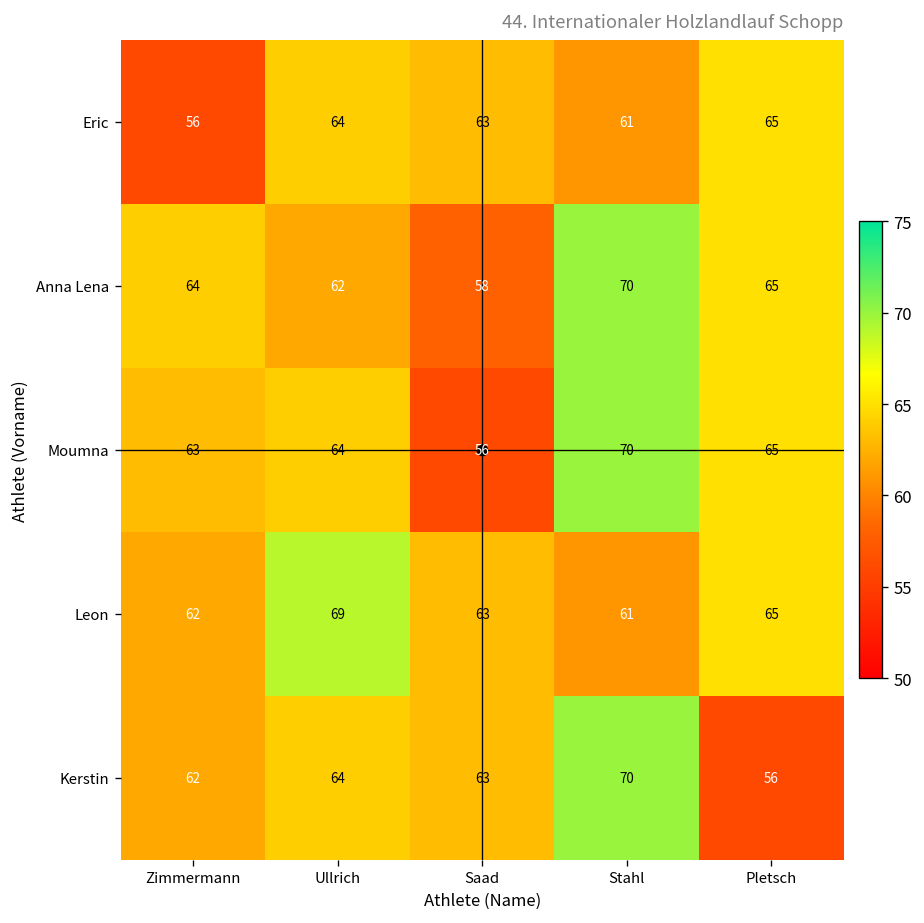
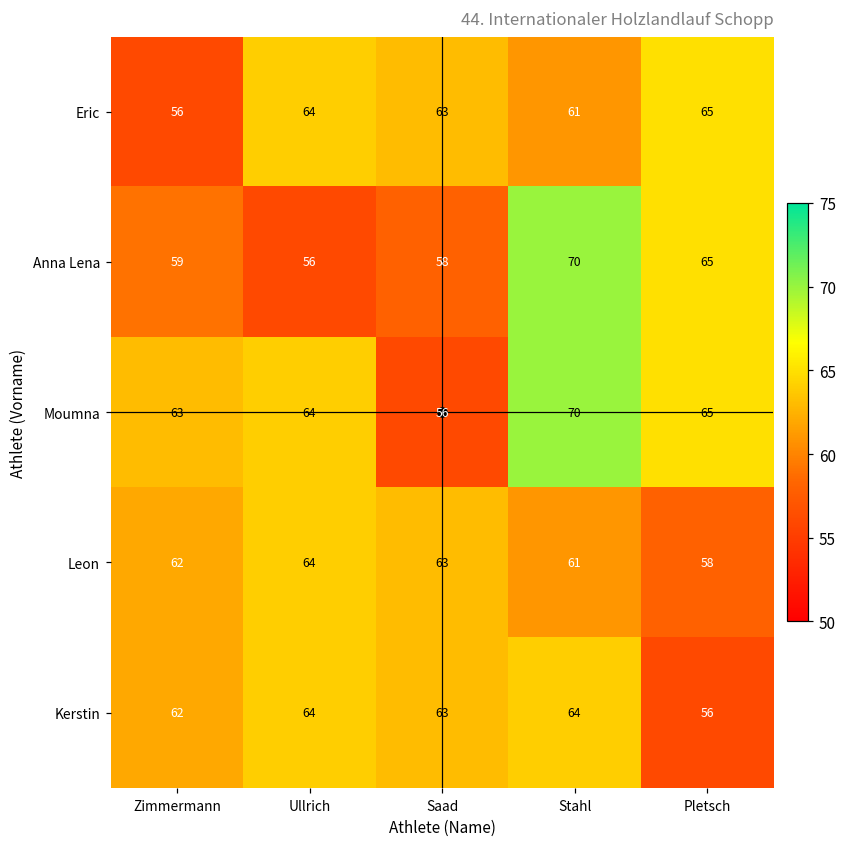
Anna Lena, Zimmermann: 64 -> 59
Anna Lena, Ullrich: 62 -> 56
Leon, Ullrich: 69 -> 64
Leon, Pletsch: 65 -> 58
Kerstin, Stahl: 70 -> 64
